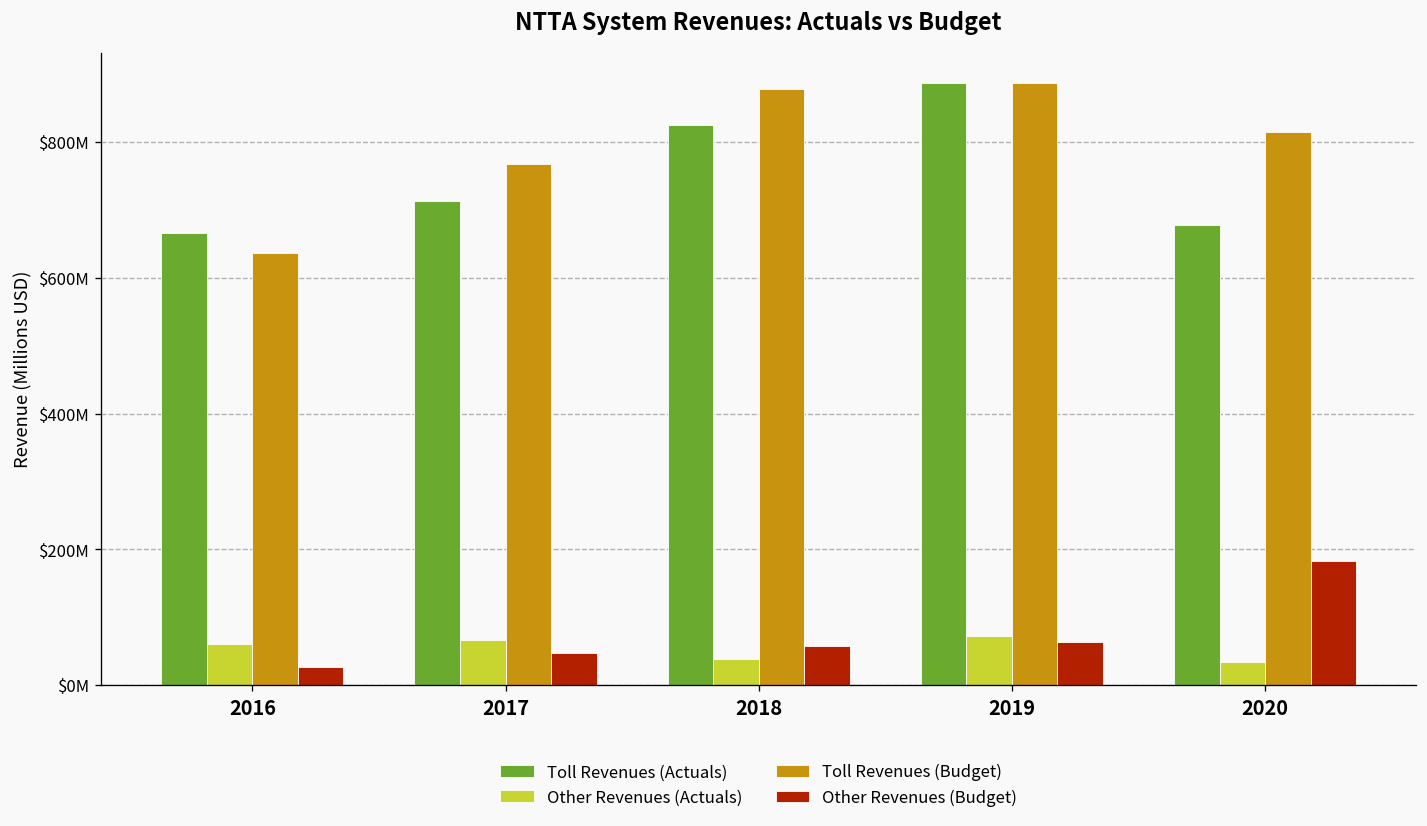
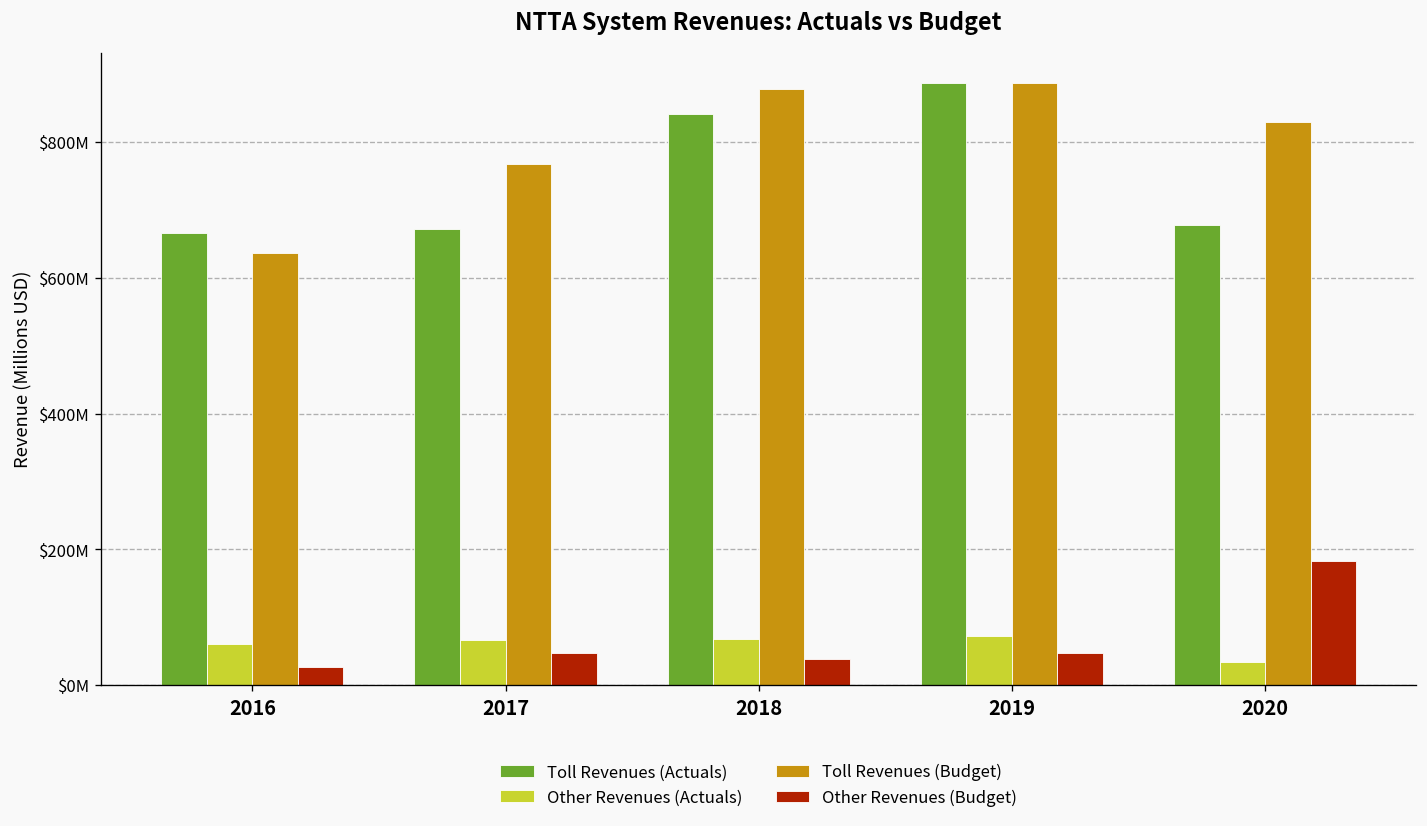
Toll Revenues (Actuals), 2017: $710000000 -> $670000000
Toll Revenues (Actuals), 2018: $830000000 -> $840000000
Other Revenues (Actuals), 2018: $40000000 -> $70000000
Other Revenues (Budget), 2018: $60000000 -> $40000000
Other Revenues (Budget), 2019: $60000000 -> $50000000
Toll Revenues (Budget), 2020: $810000000 -> $830000000
